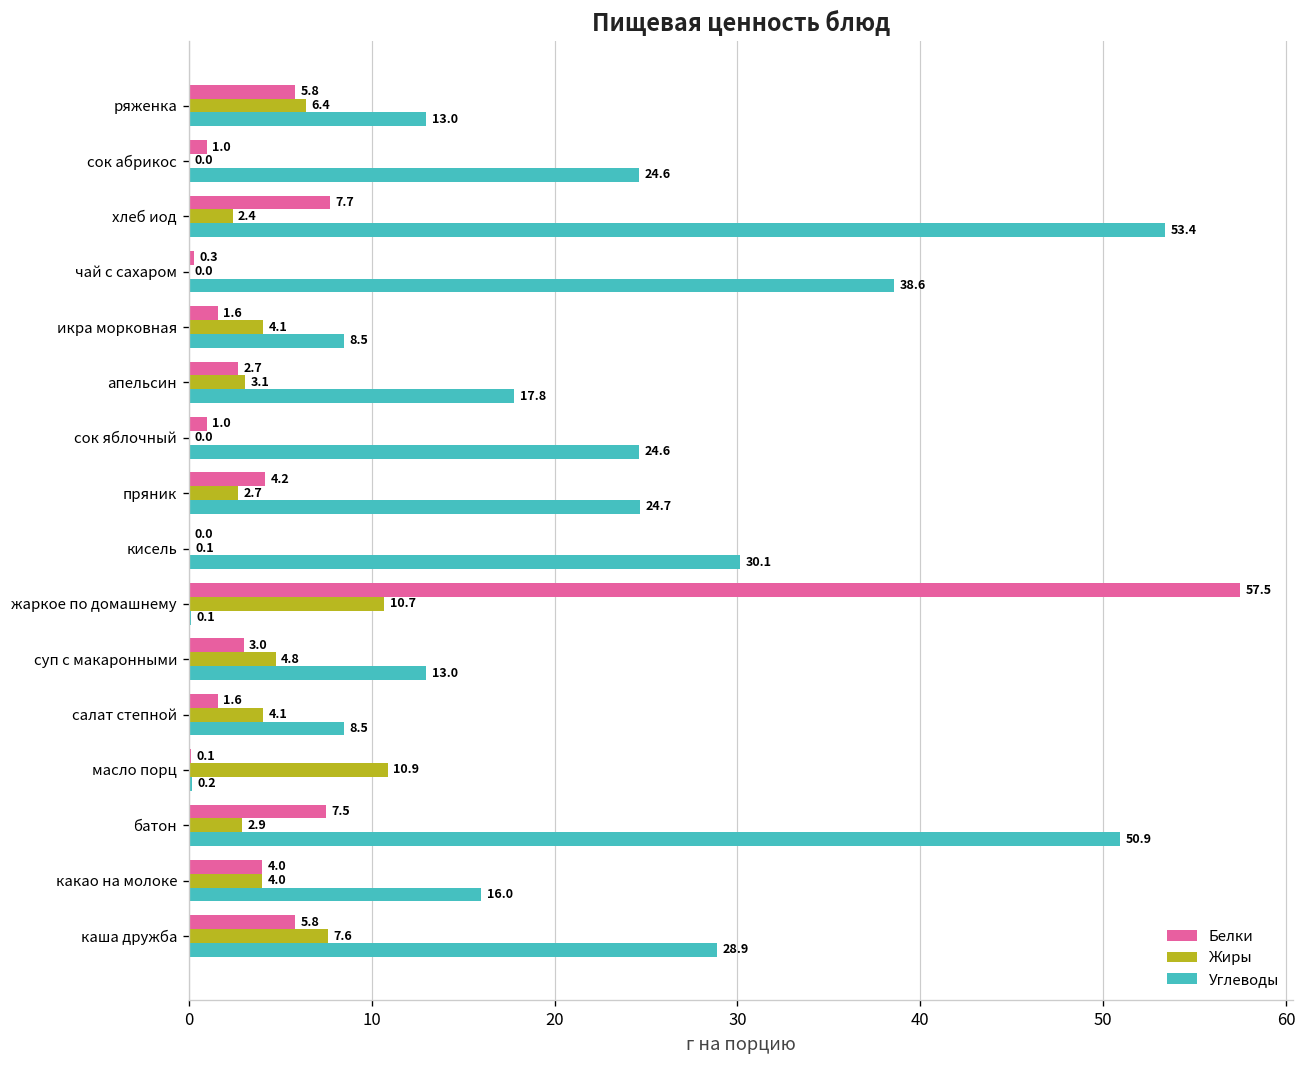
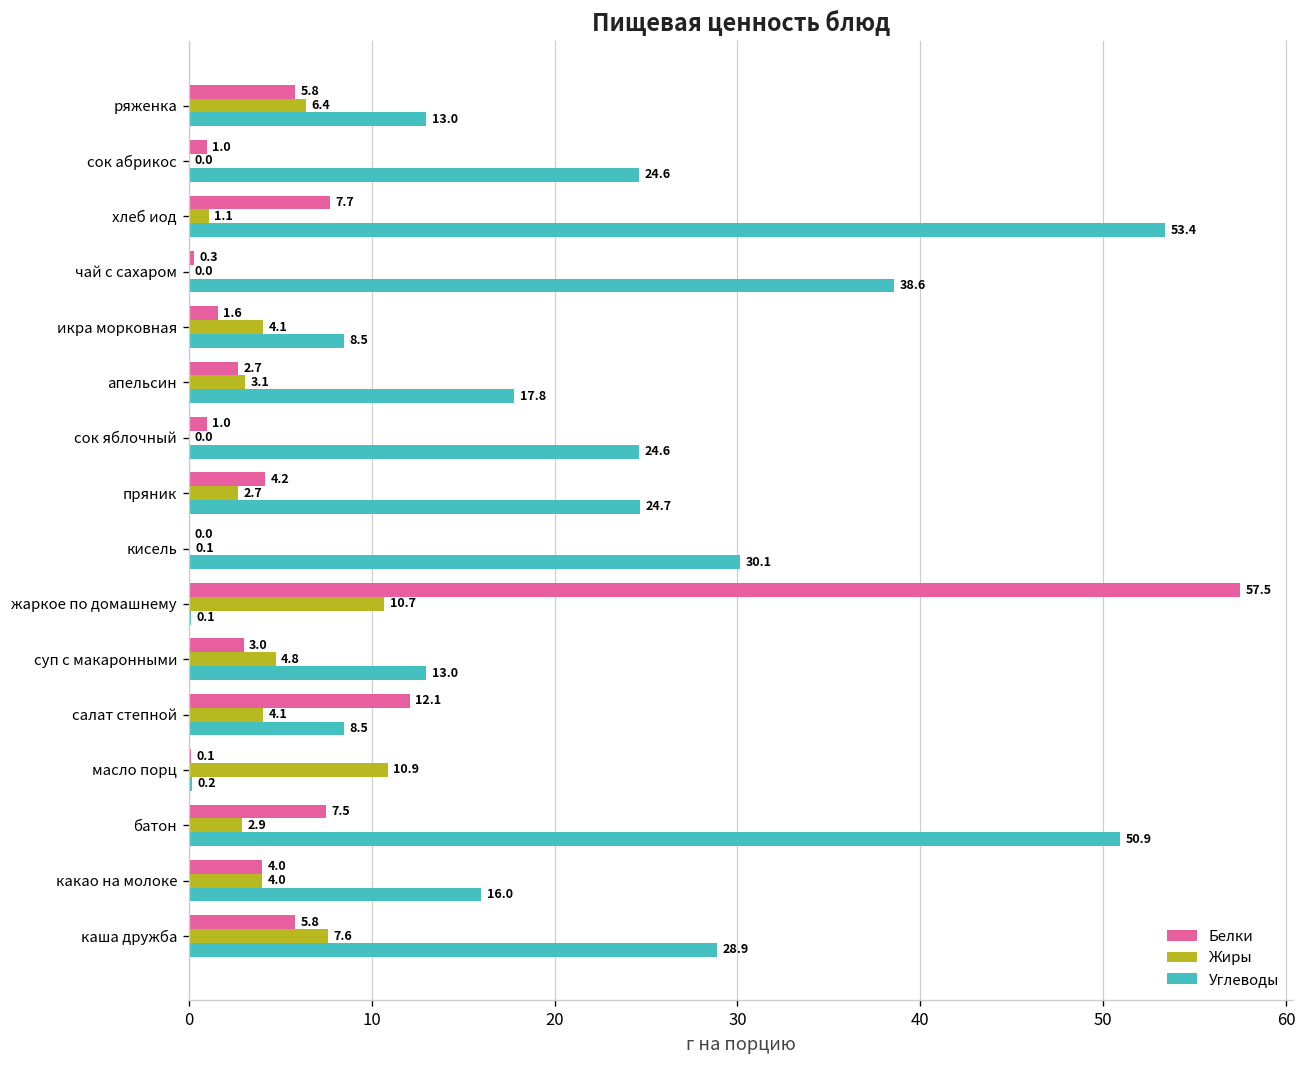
Жиры, хлеб иод: 2.4 -> 1.1
Белки, салат степной: 1.6 -> 12.1
